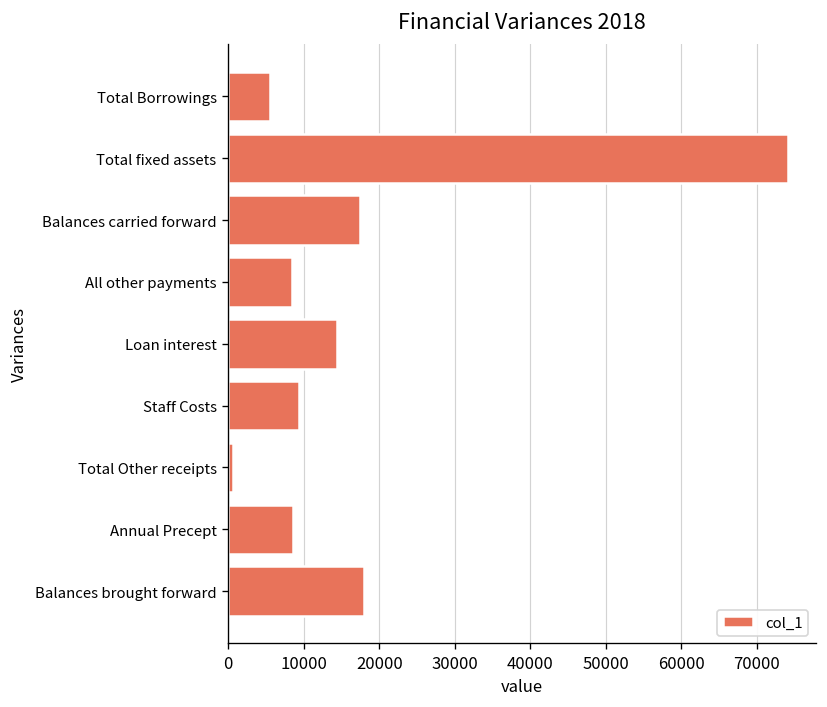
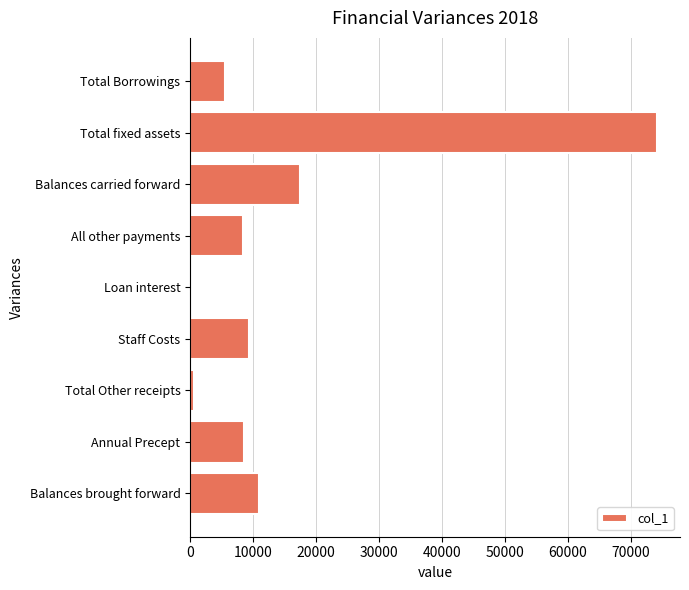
Loan interest: 14000 -> 0
Balances brought forward: 18000 -> 11000
